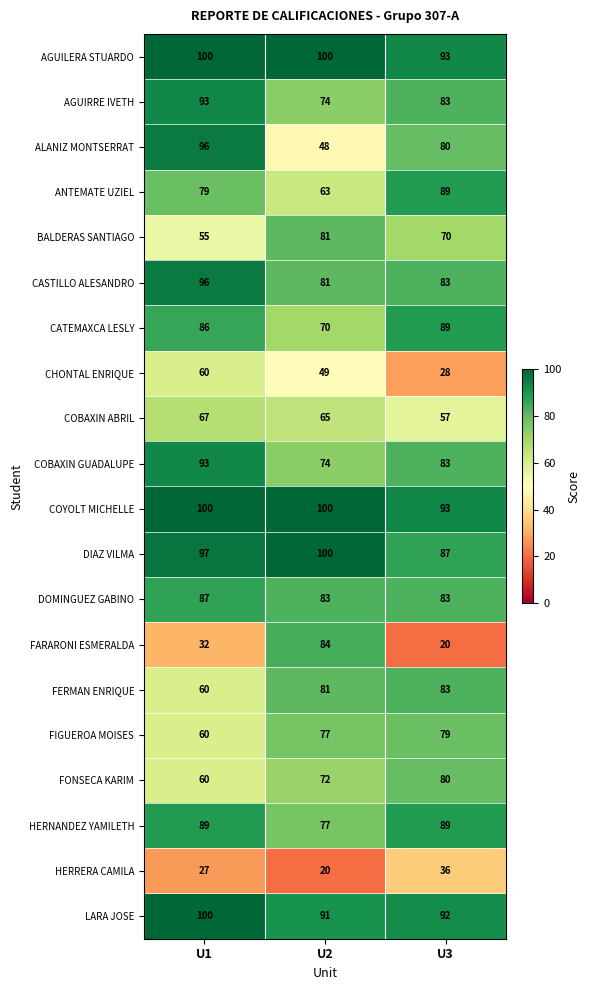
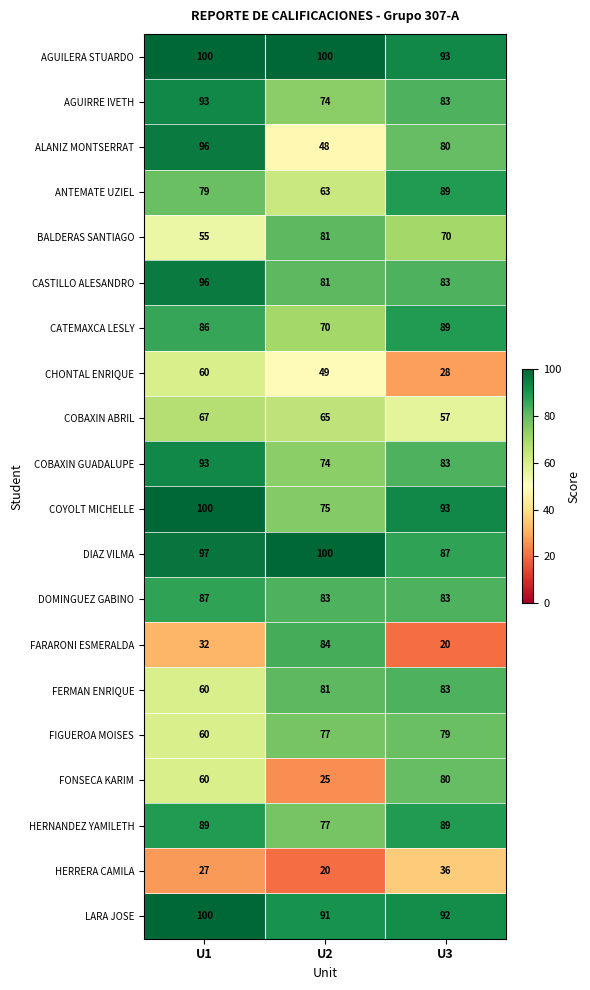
COYOLT MICHELLE, U2: 100 -> 75
FONSECA KARIM, U2: 72 -> 25
